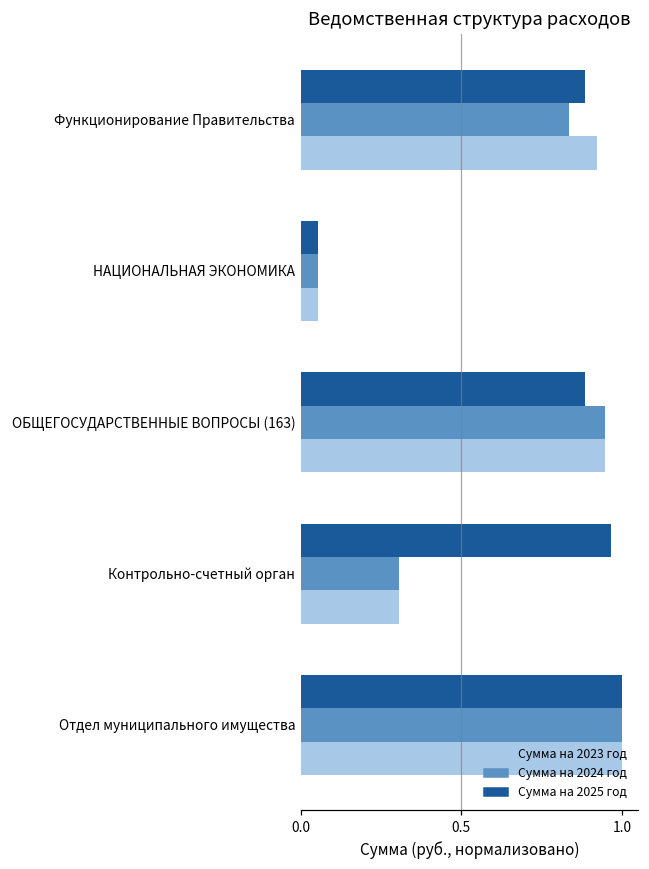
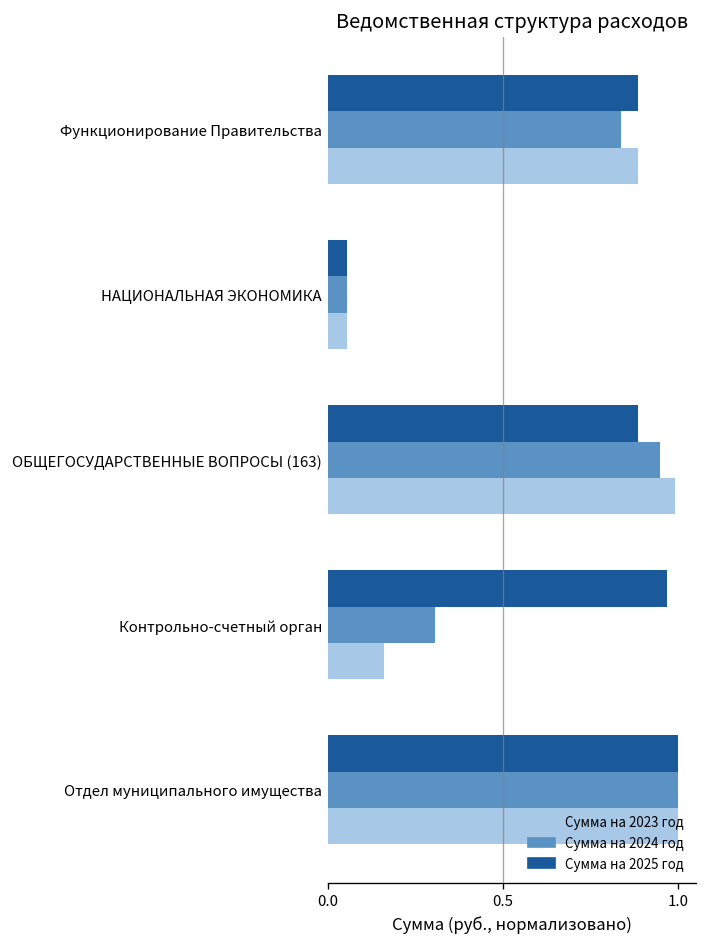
Сумма на 2023 год, Функционирование Правительства: 0.92 -> 0.88
Сумма на 2023 год, ОБЩЕГОСУДАРСТВЕННЫЕ ВОПРОСЫ (163): 0.95 -> 0.99
Сумма на 2023 год, Контрольно-счетный орган: 0.31 -> 0.16
